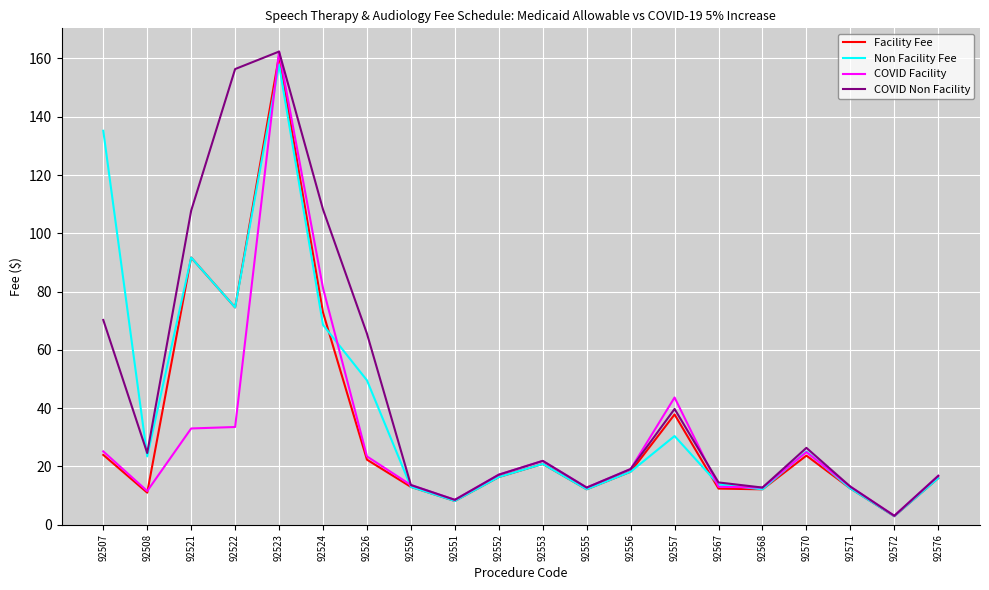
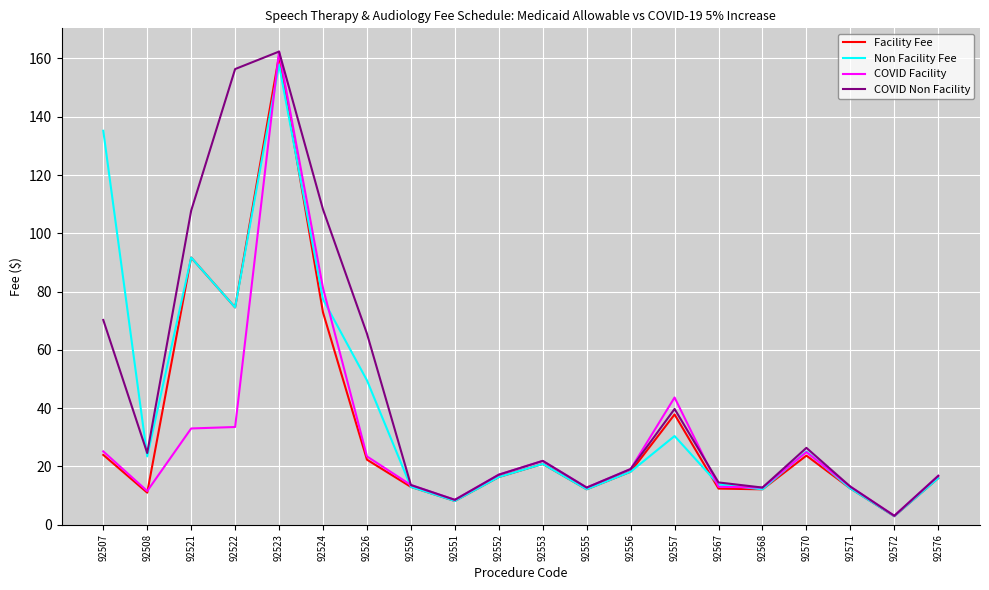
Non Facility Fee, 92524: 69 -> 77
